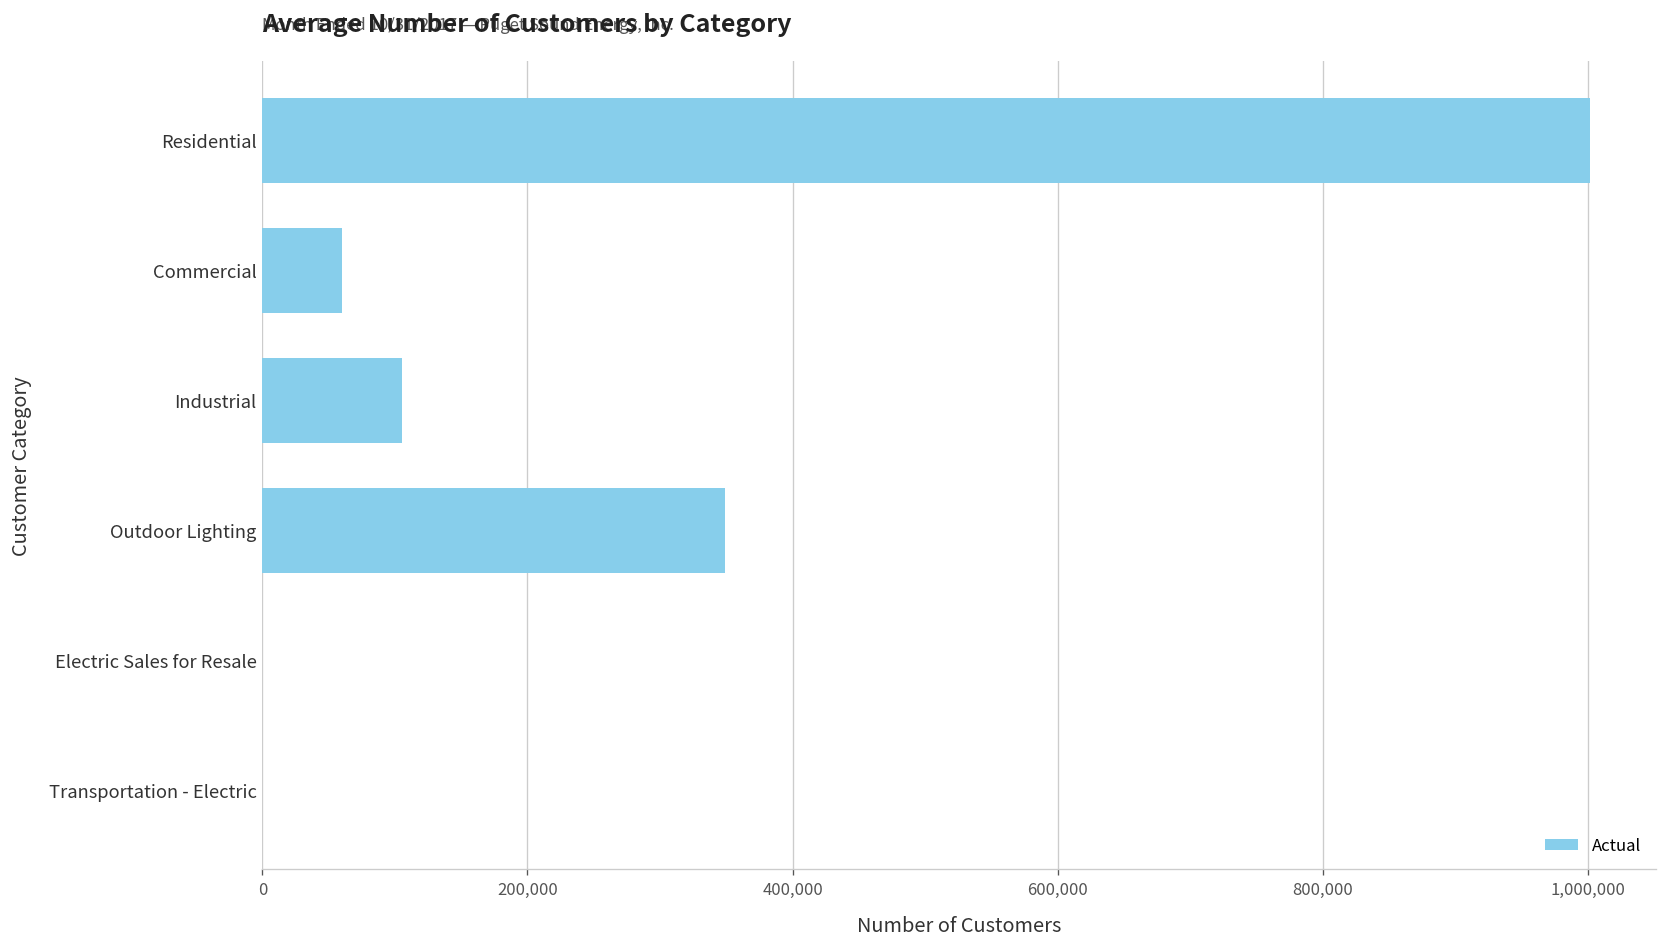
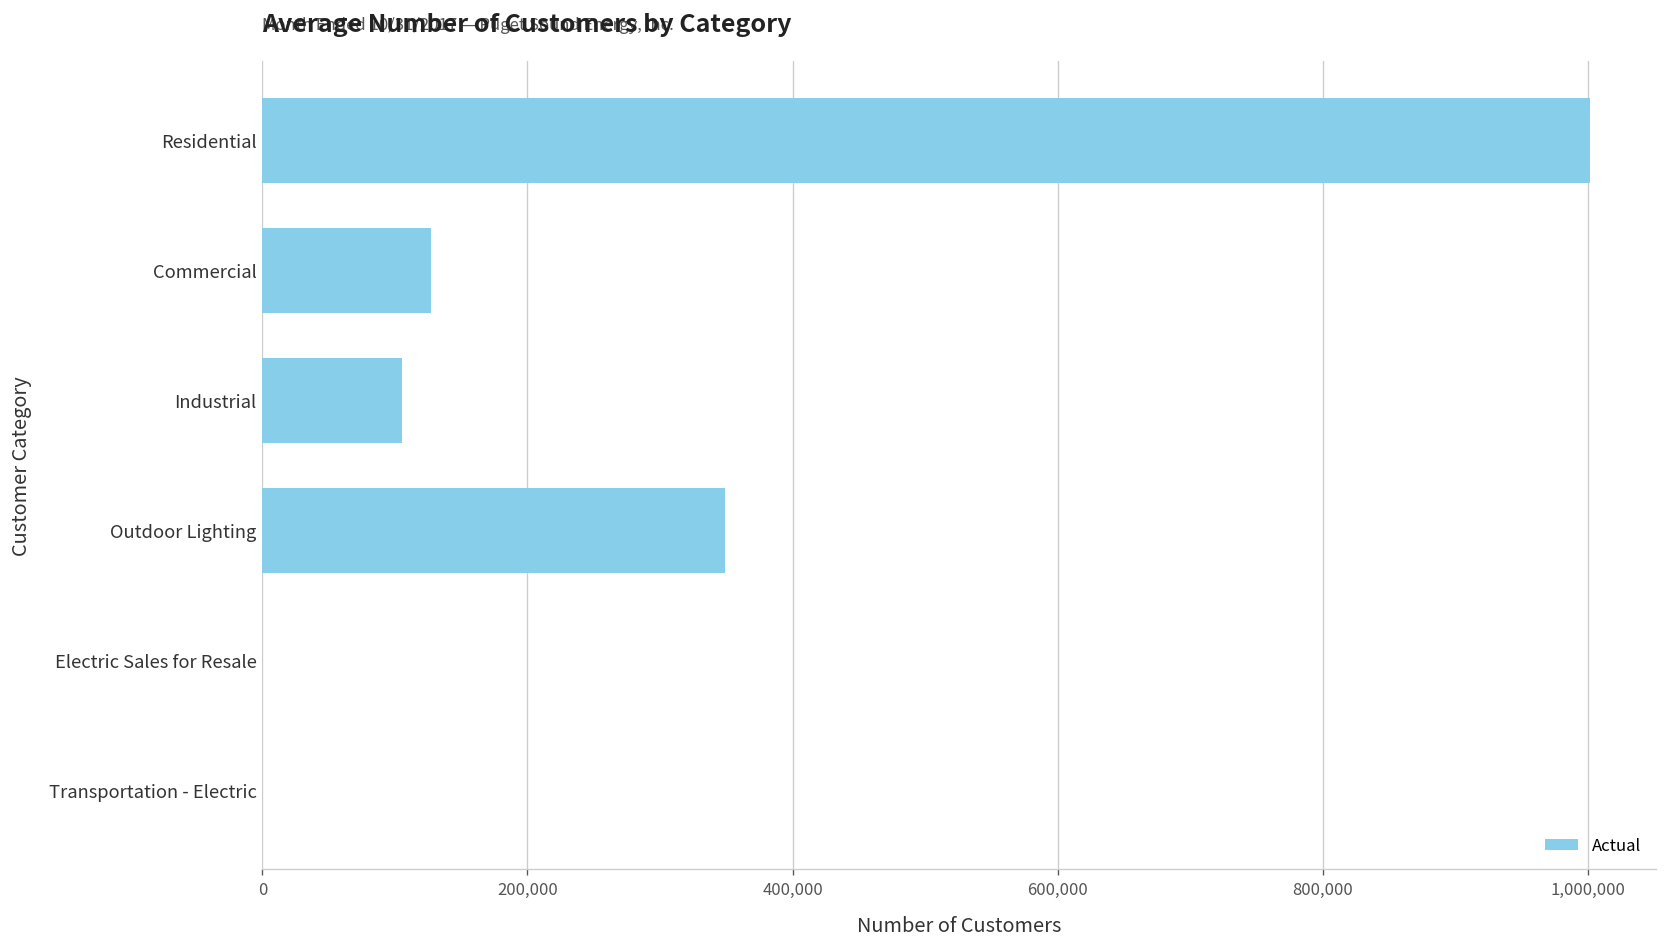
Commercial: 60,000 -> 127,000
